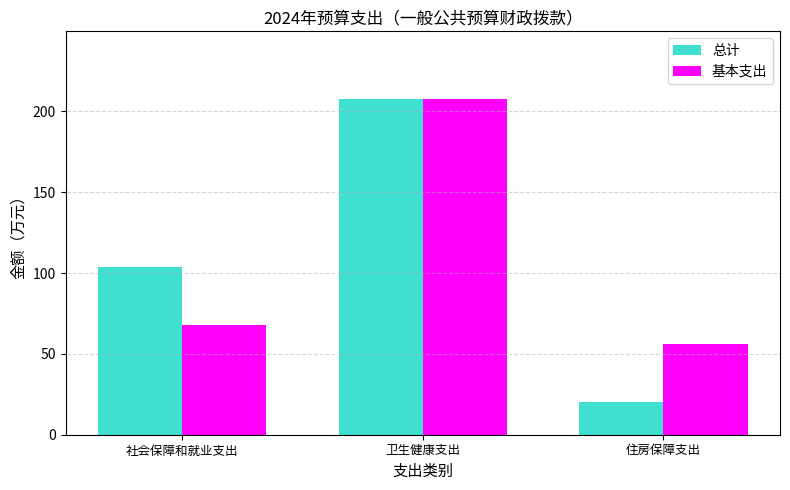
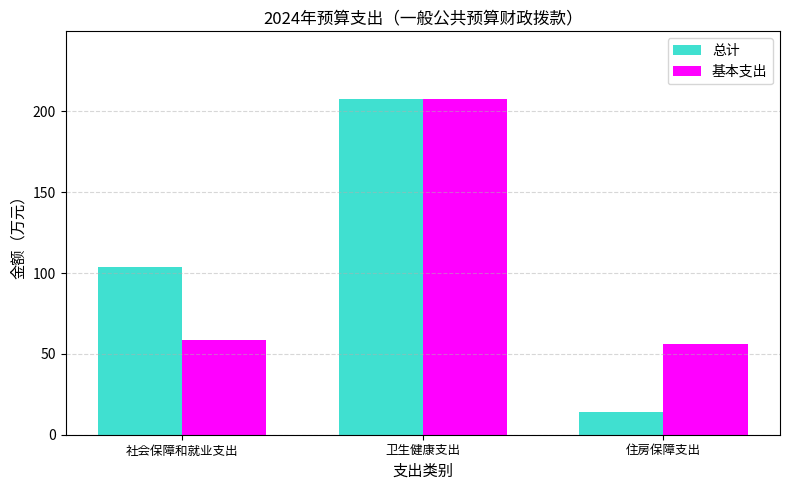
基本支出, 社会保障和就业支出: 68 -> 59
总计, 住房保障支出: 20 -> 14
